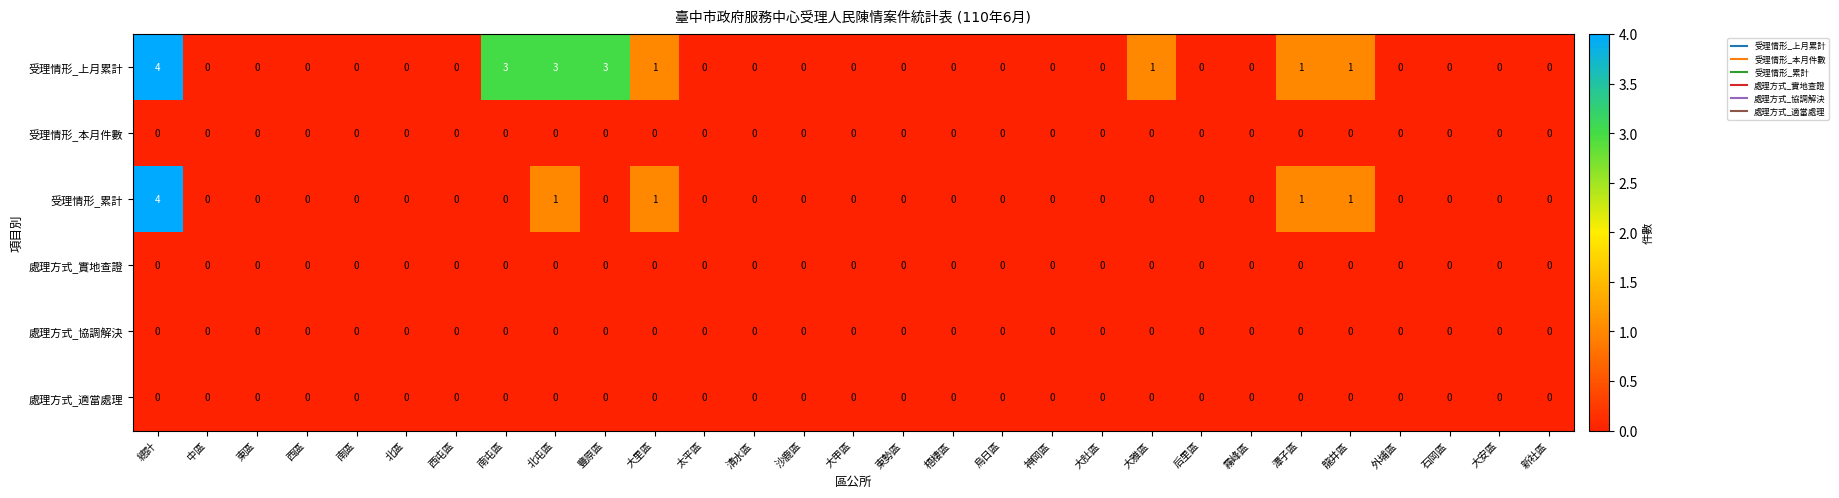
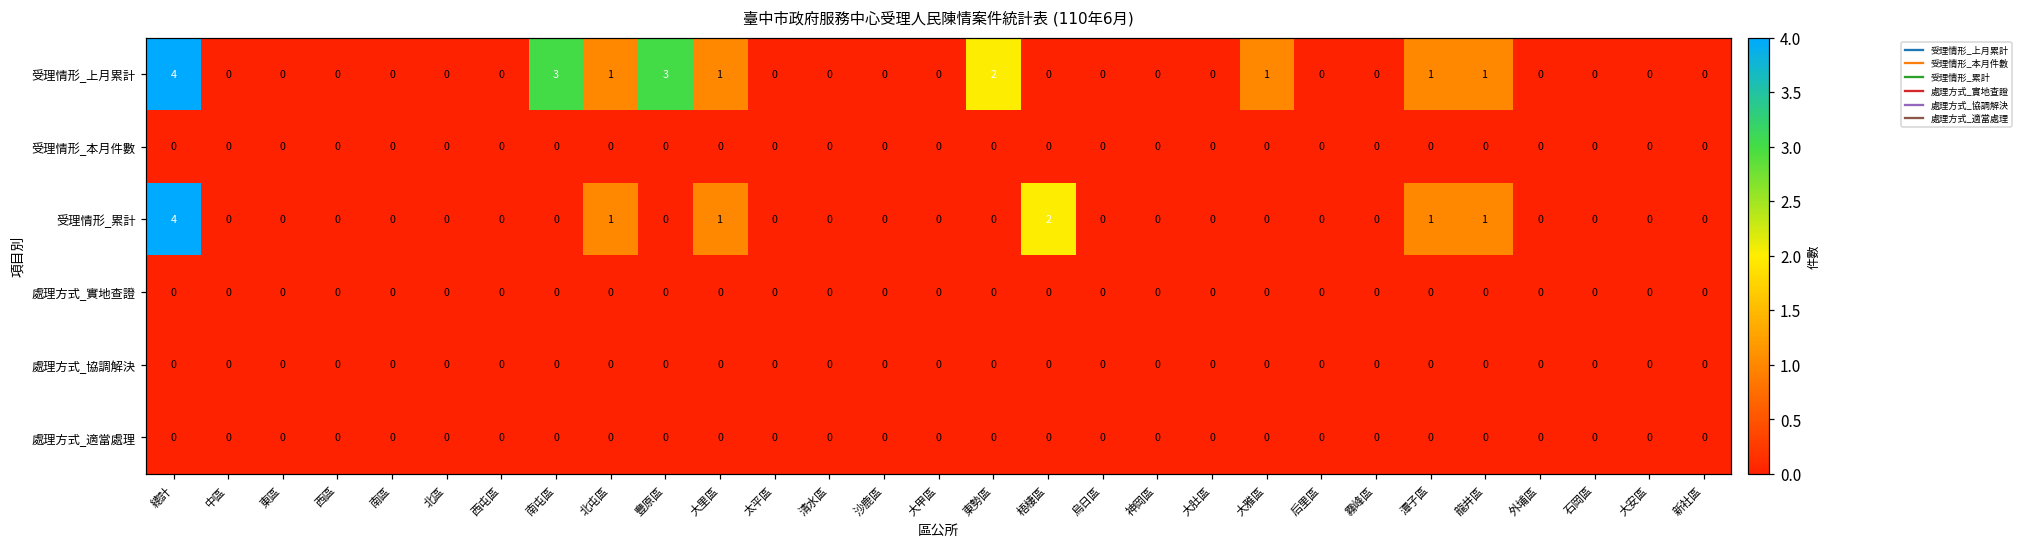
受理情形_上月累計, 北屯區: 3 -> 1
受理情形_上月累計, 東勢區: 0 -> 2
受理情形_累計, 梧棲區: 0 -> 2
